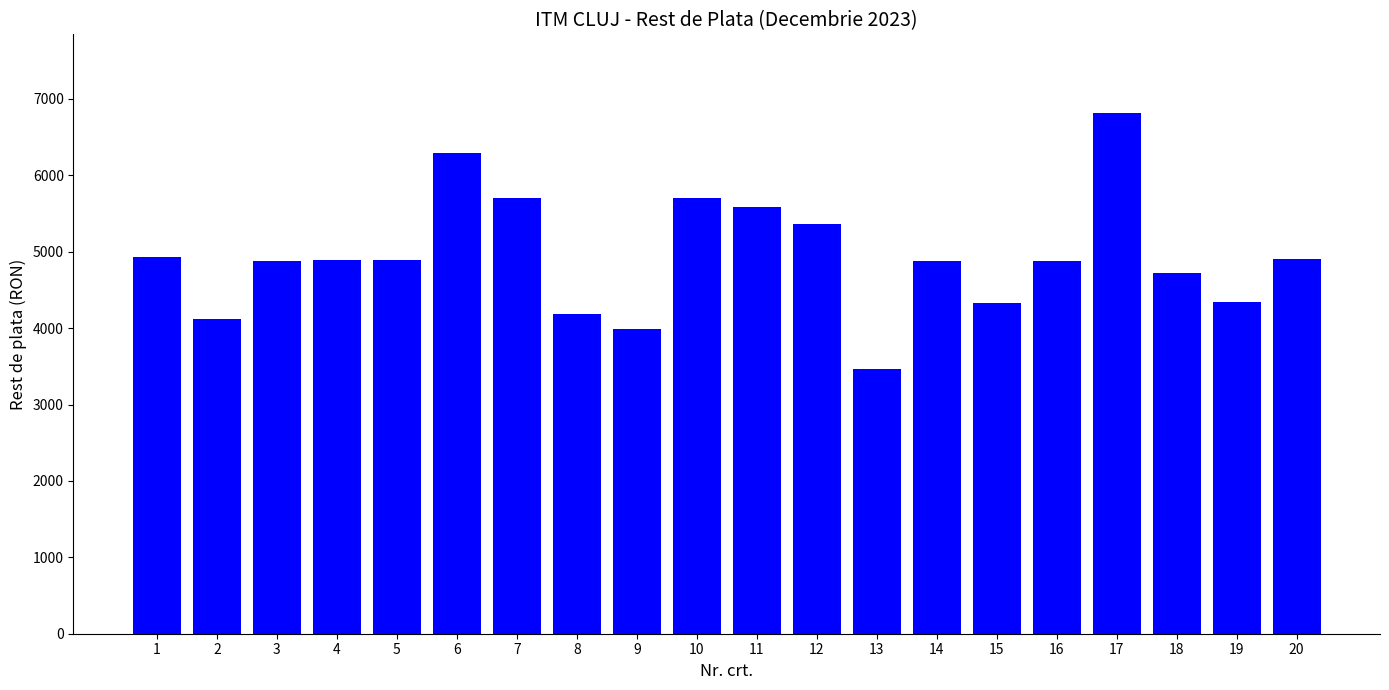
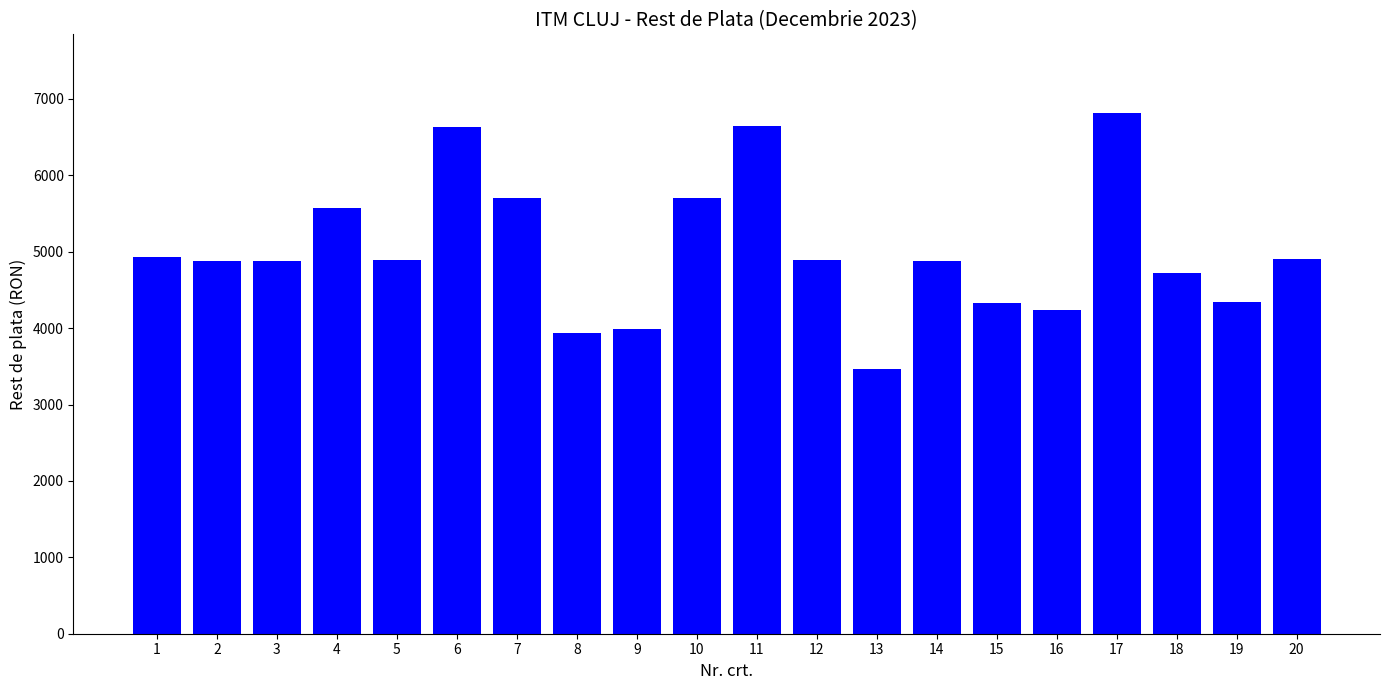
2: 4100 -> 4900
4: 4900 -> 5600
6: 6300 -> 6600
8: 4200 -> 3900
11: 5600 -> 6700
12: 5400 -> 4900
16: 4900 -> 4200
